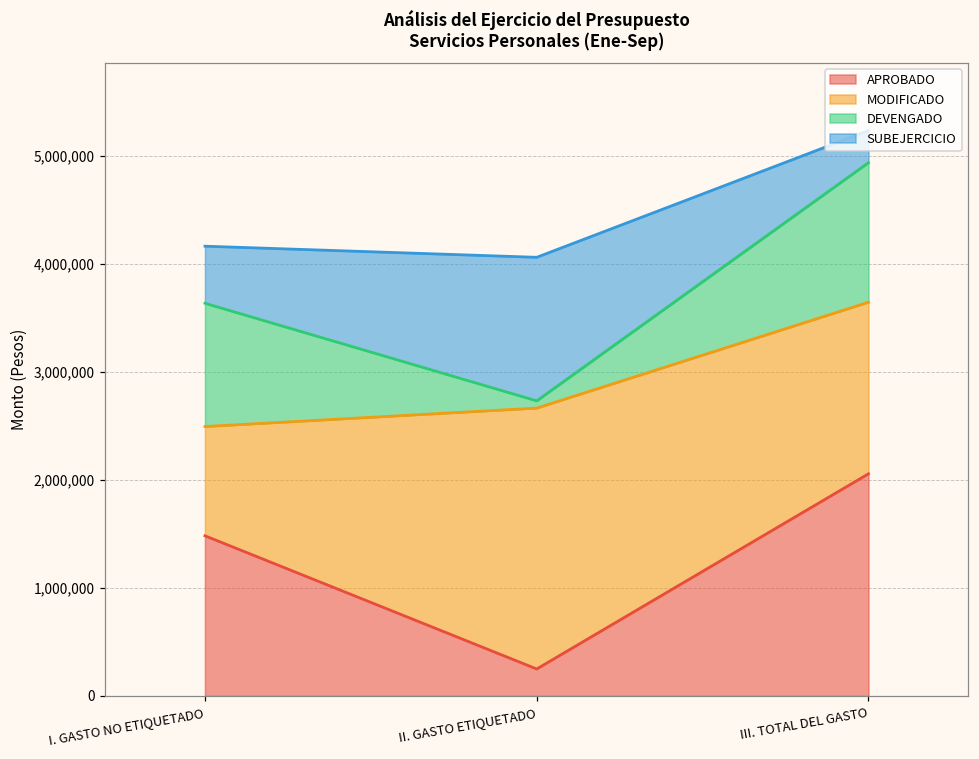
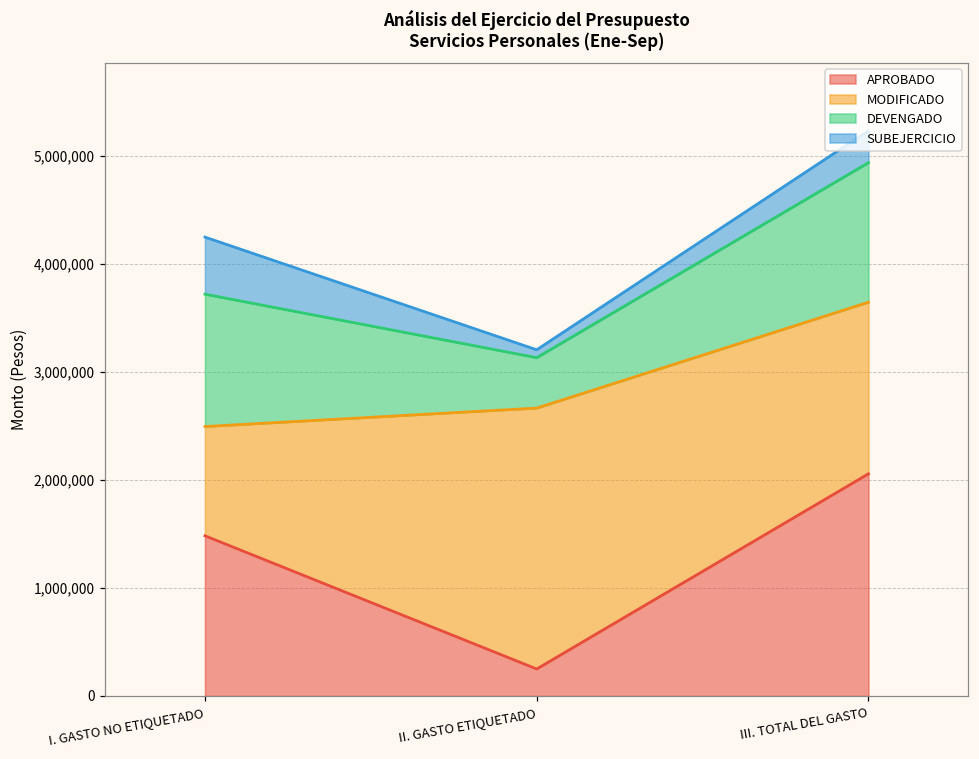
DEVENGADO, I. GASTO NO ETIQUETADO: 1,100,000 -> 1,200,000
DEVENGADO, II. GASTO ETIQUETADO: 100,000 -> 500,000
SUBEJERCICIO, II. GASTO ETIQUETADO: 1,300,000 -> 100,000
